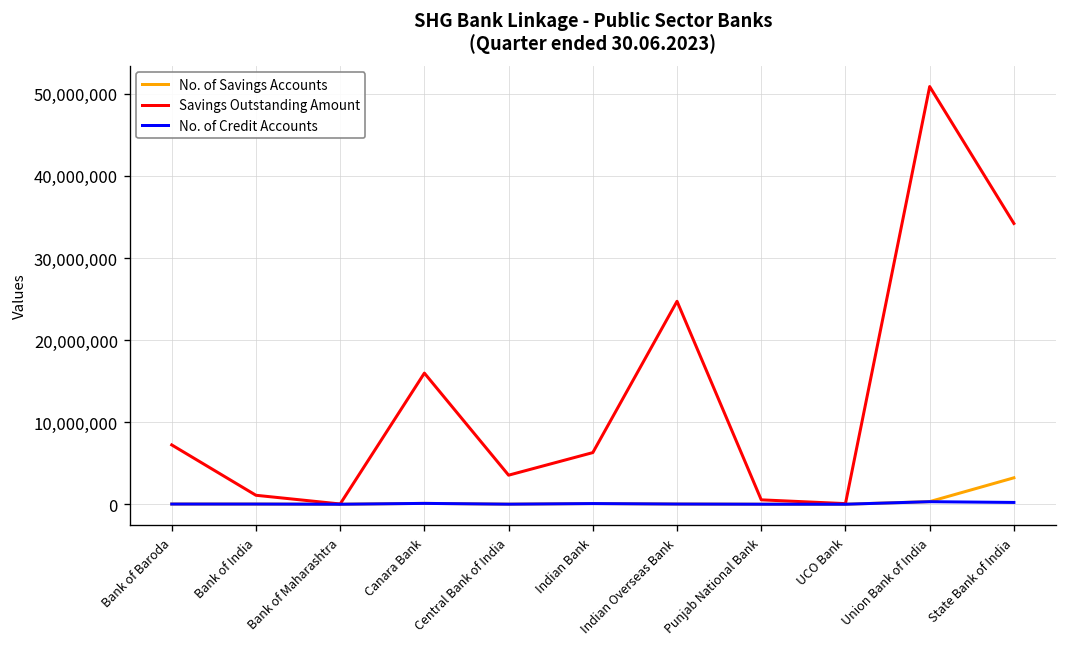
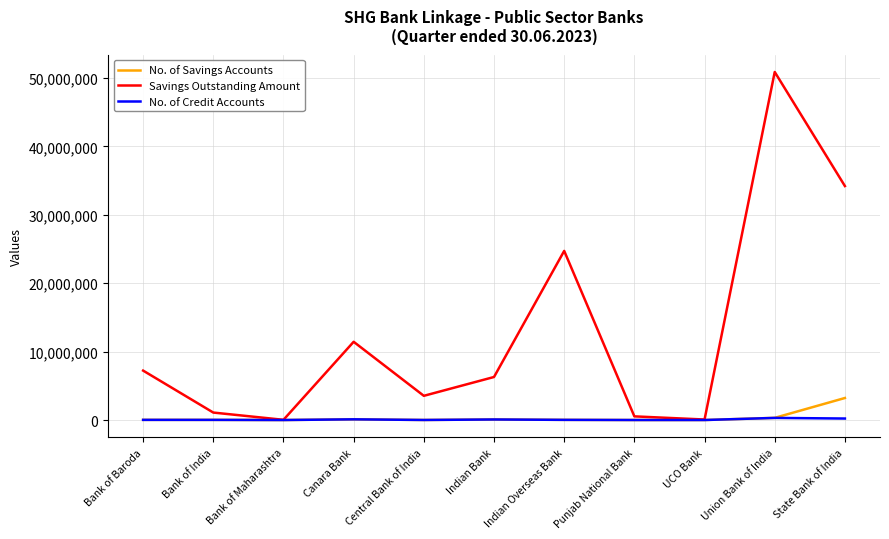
Savings Outstanding Amount, Canara Bank: 16,000,000 -> 11,000,000
